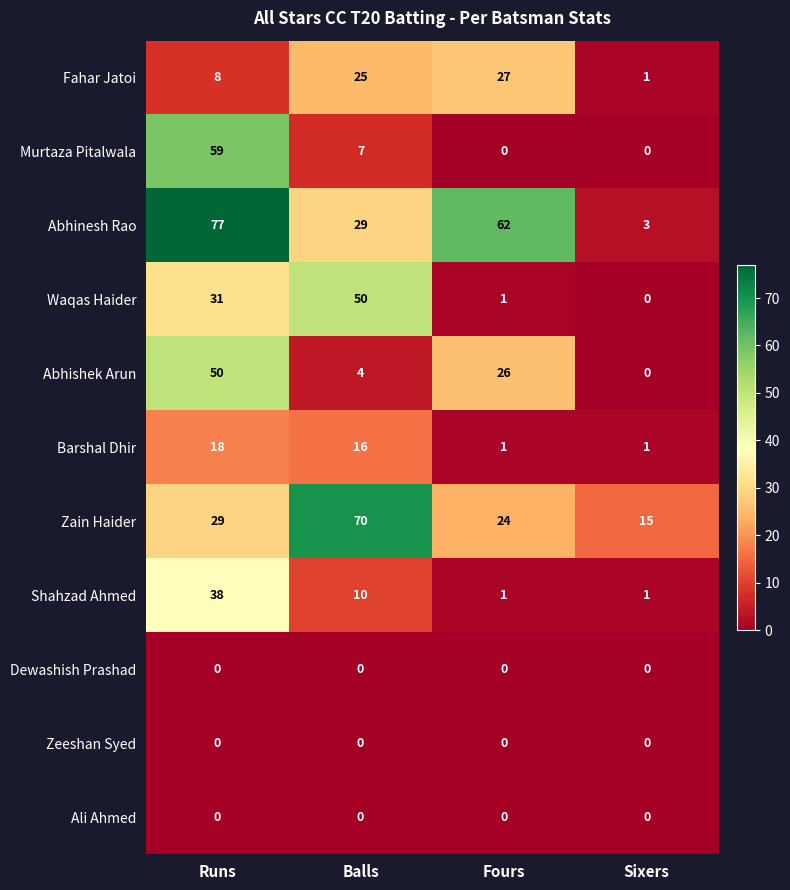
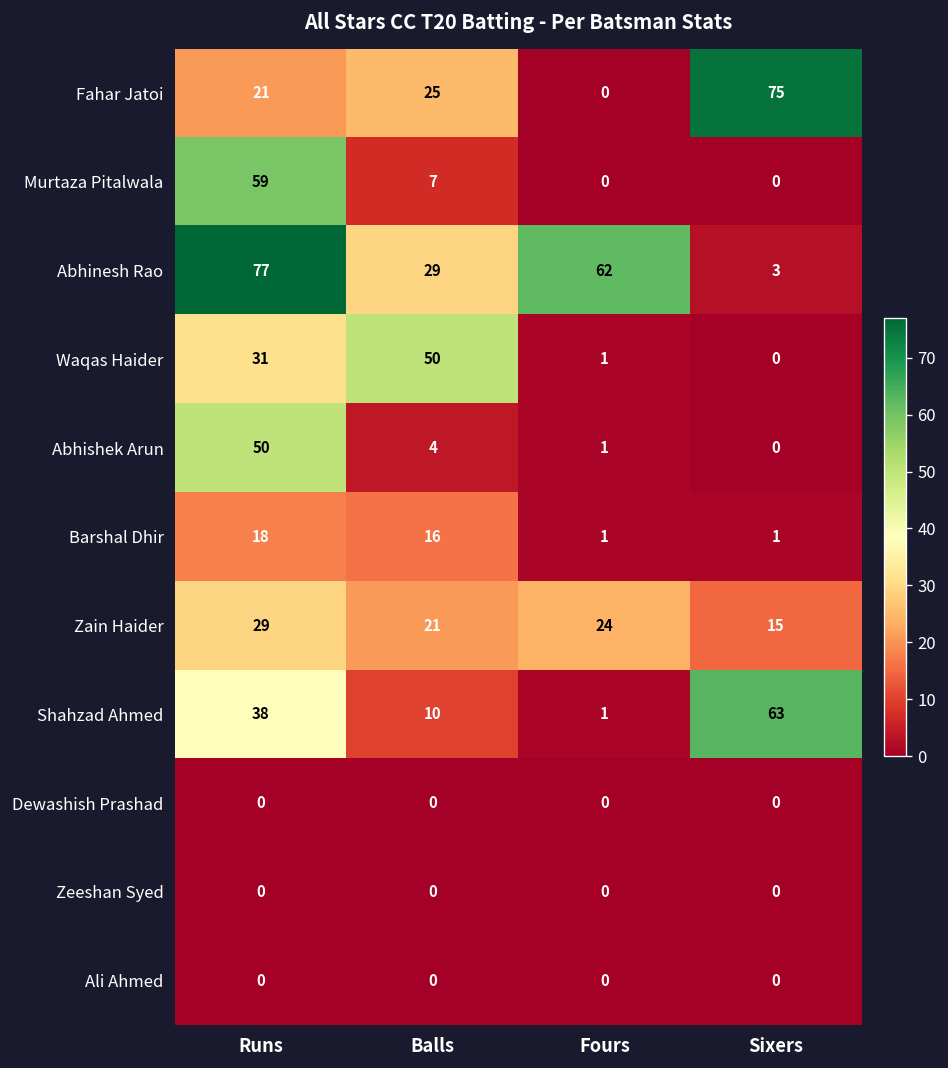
Fahar Jatoi, Runs: 8 -> 21
Fahar Jatoi, Fours: 27 -> 0
Fahar Jatoi, Sixers: 1 -> 75
Abhishek Arun, Fours: 26 -> 1
Zain Haider, Balls: 70 -> 21
Shahzad Ahmed, Sixers: 1 -> 63
